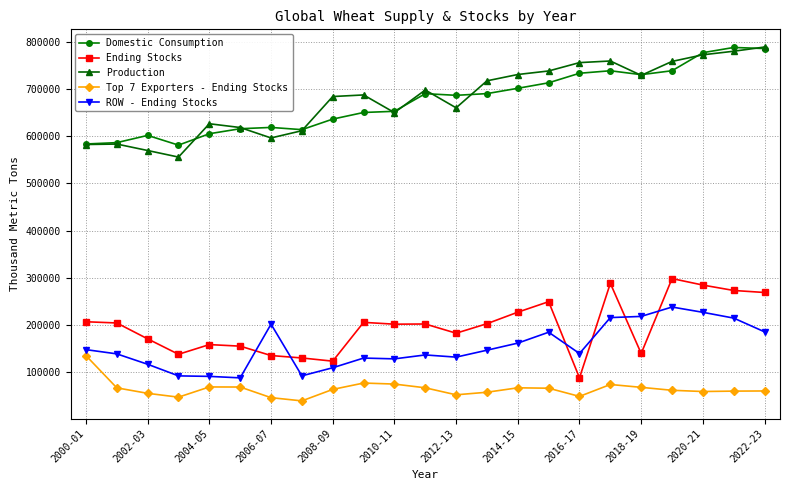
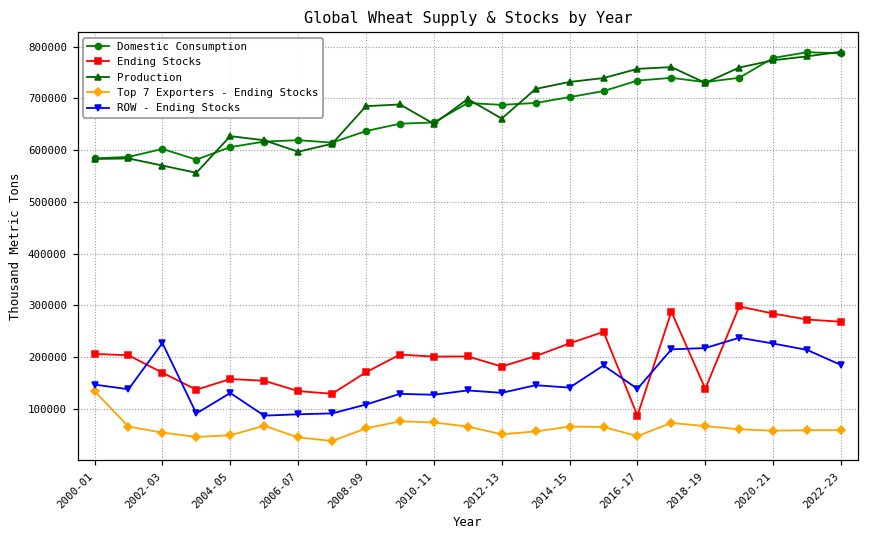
ROW - Ending Stocks, 2002-03: 120000 -> 230000
Top 7 Exporters - Ending Stocks, 2004-05: 70000 -> 50000
ROW - Ending Stocks, 2004-05: 90000 -> 130000
ROW - Ending Stocks, 2006-07: 200000 -> 90000
Ending Stocks, 2008-09: 120000 -> 170000
ROW - Ending Stocks, 2014-15: 160000 -> 140000
